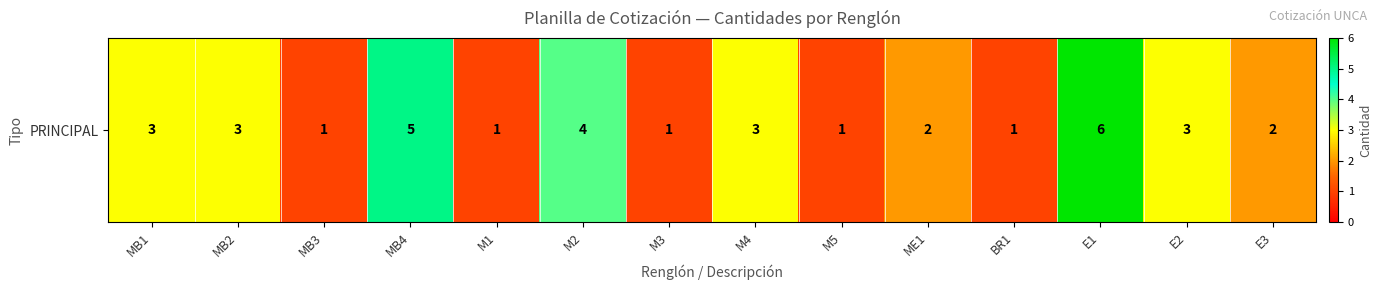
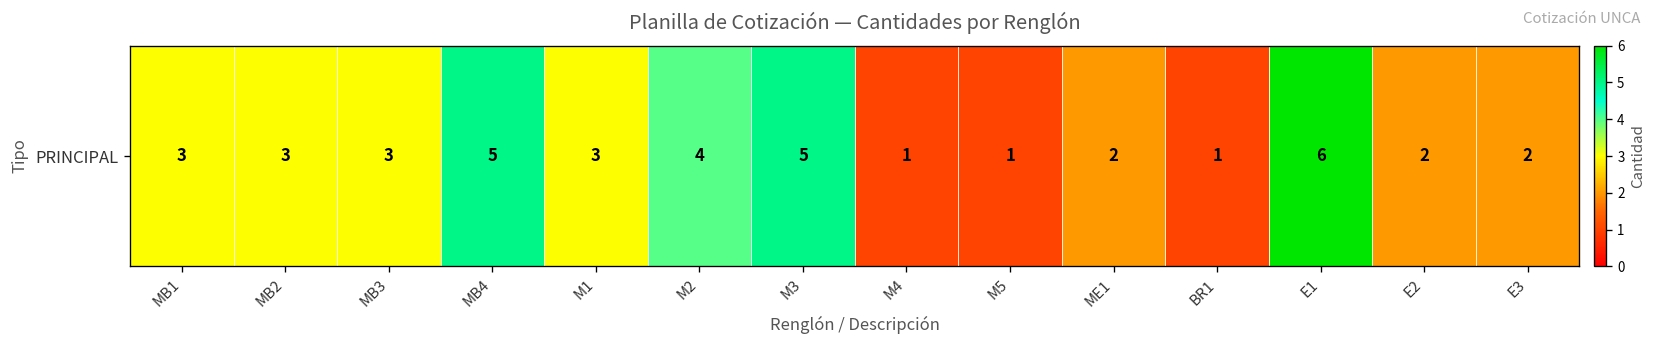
PRINCIPAL, MB3: 1 -> 3
PRINCIPAL, M1: 1 -> 3
PRINCIPAL, M3: 1 -> 5
PRINCIPAL, M4: 3 -> 1
PRINCIPAL, E2: 3 -> 2
